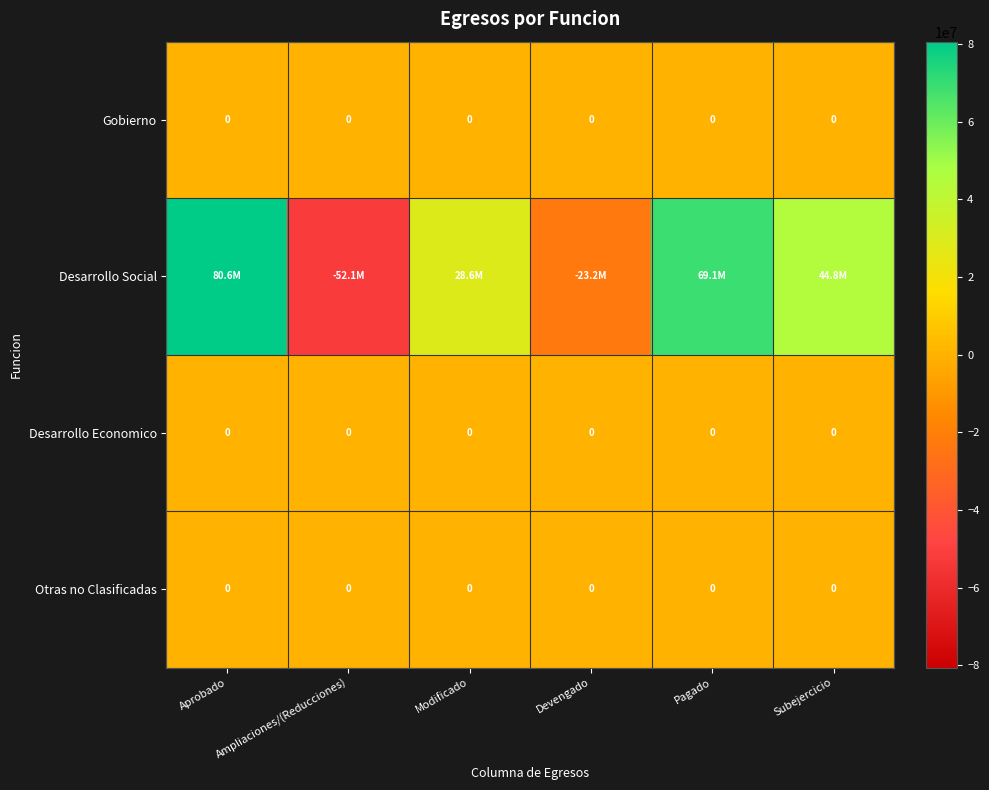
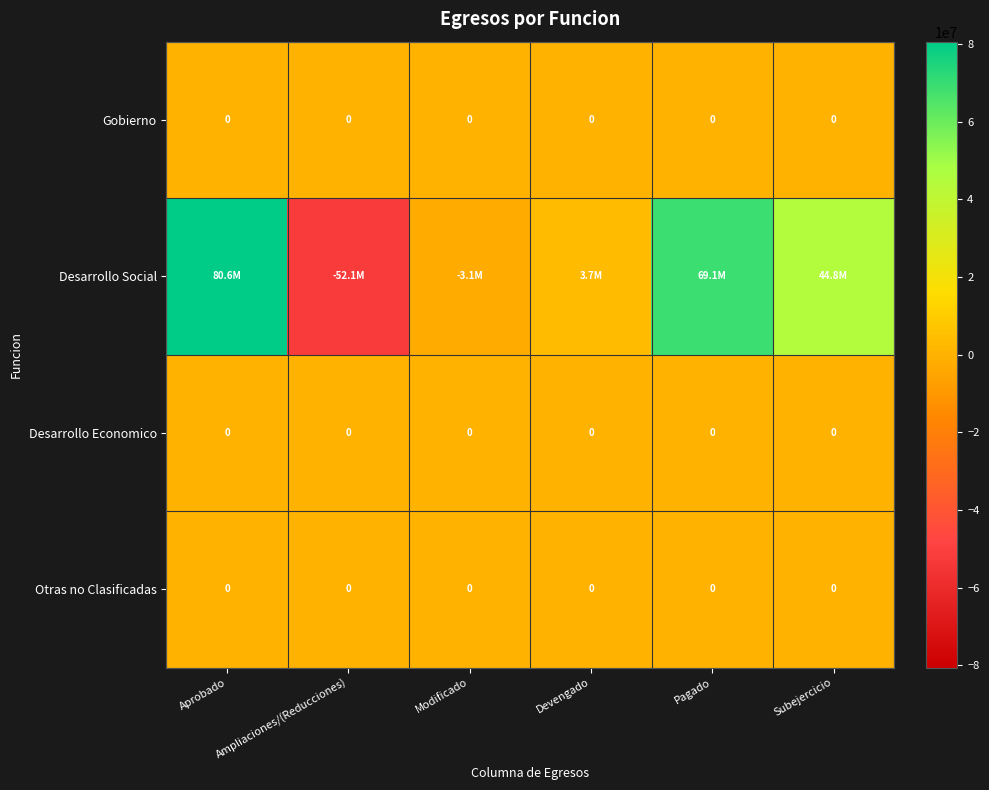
Desarrollo Social, Modificado: 28.6M -> -3.1M
Desarrollo Social, Devengado: -23.2M -> 3.7M
